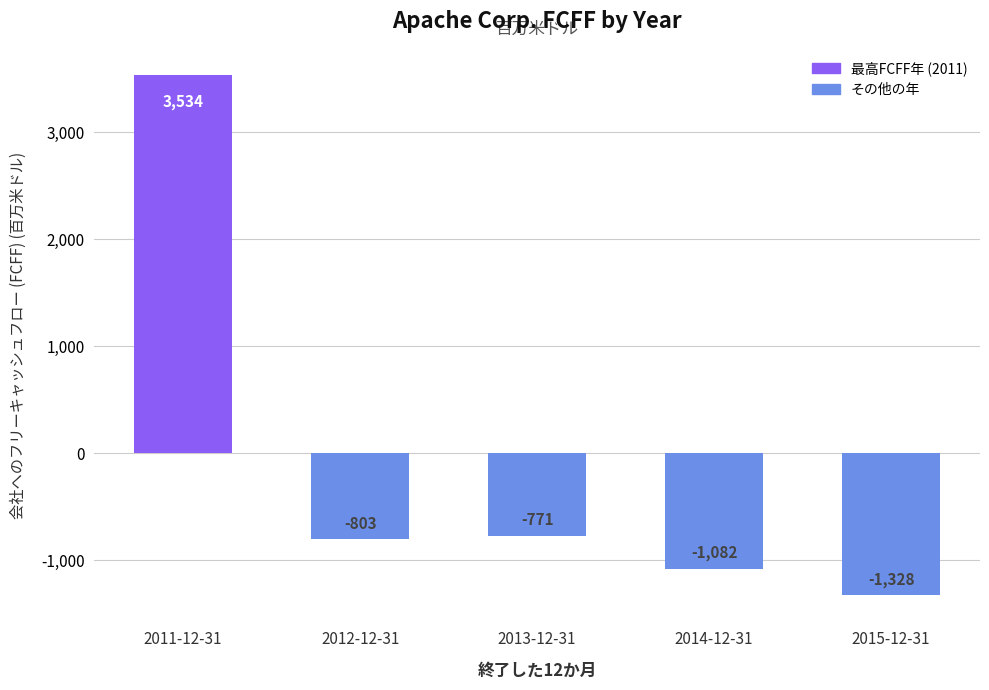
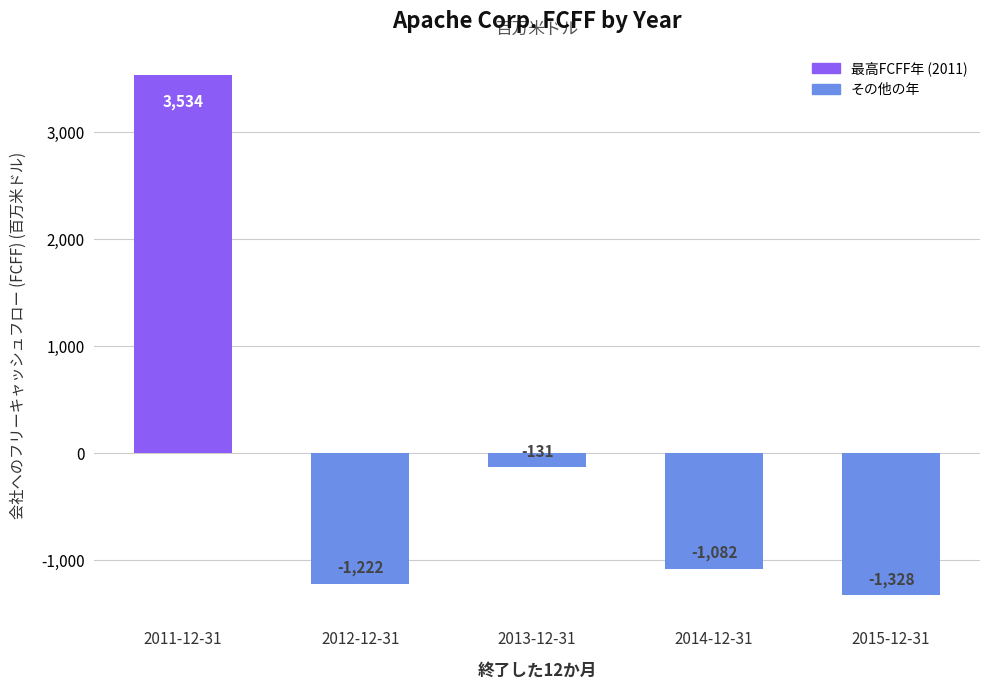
2012-12-31: -803 -> -1,222
2013-12-31: -771 -> -131
